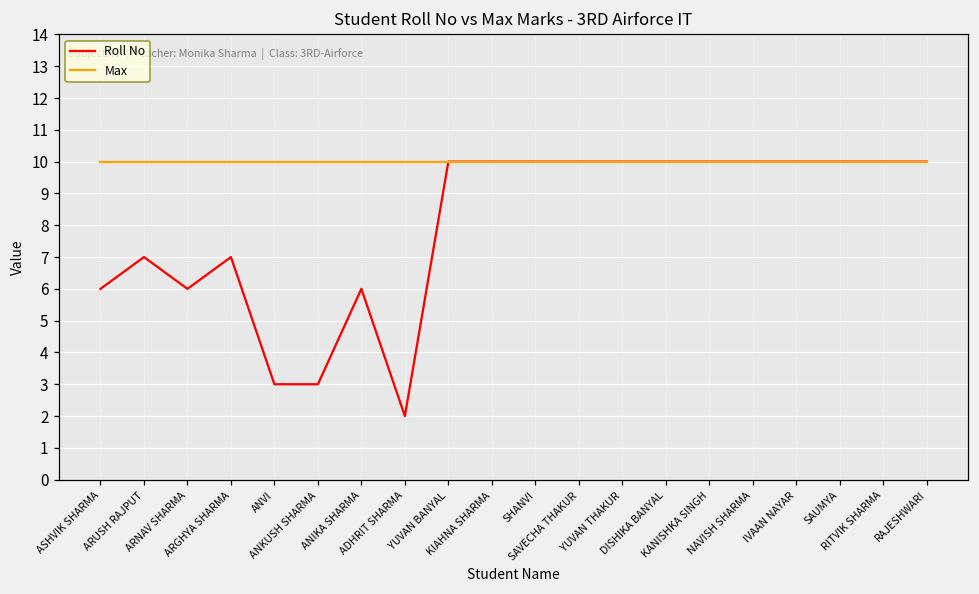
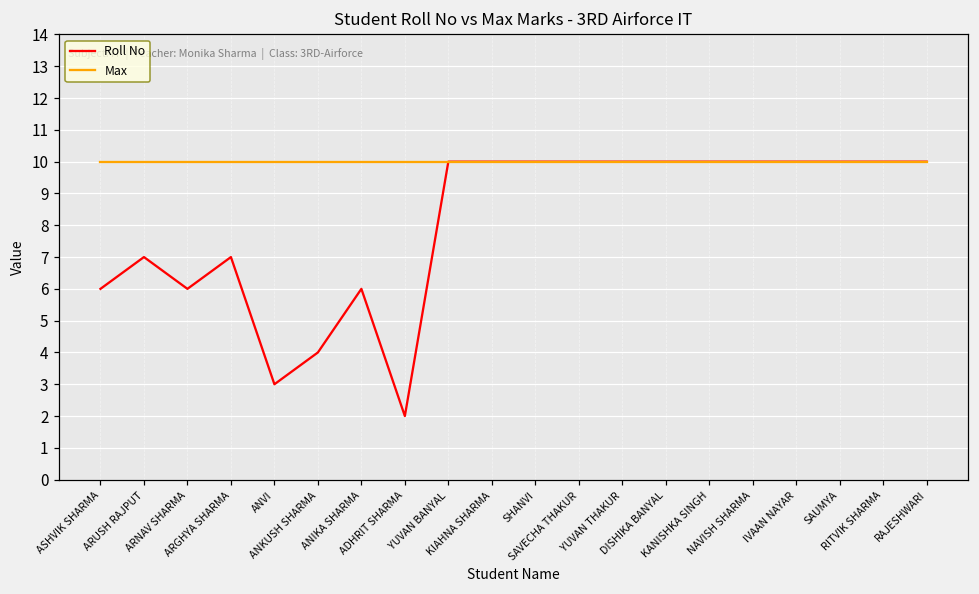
Roll No, ANKUSH SHARMA: 3 -> 4
